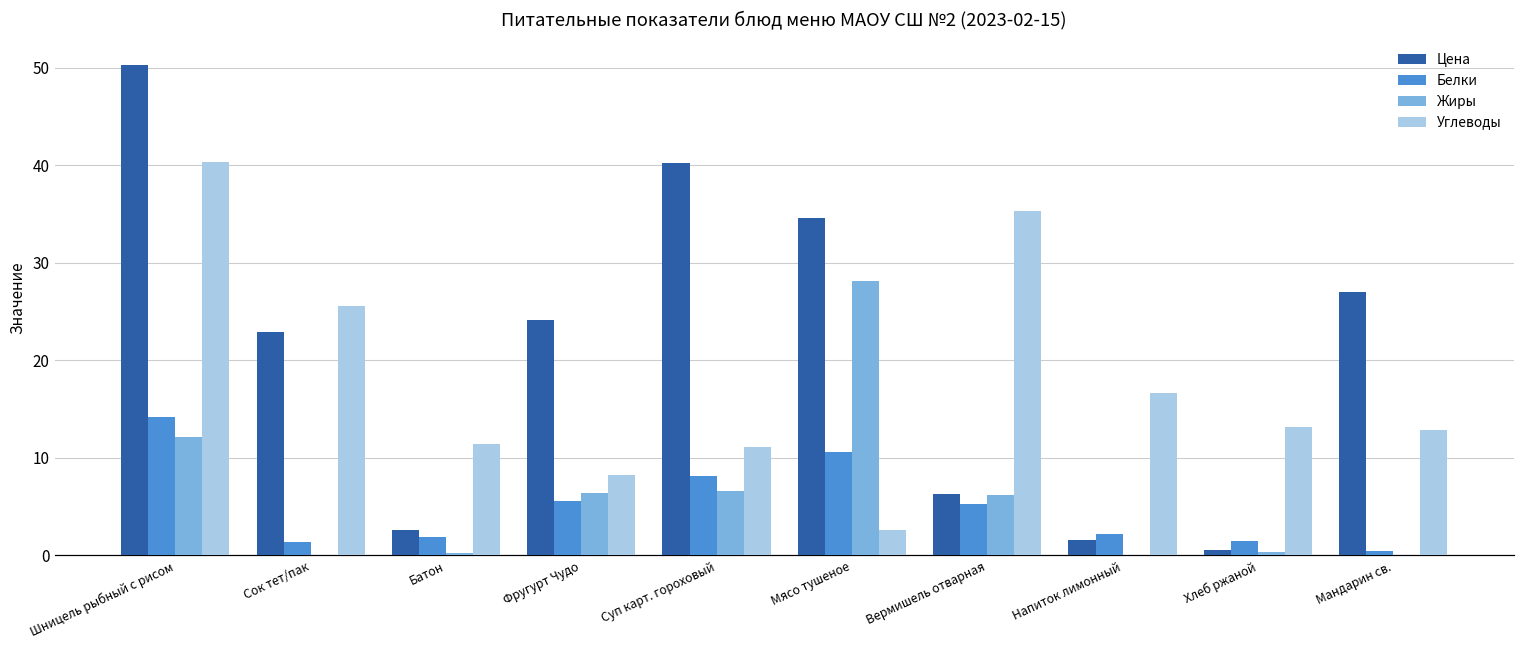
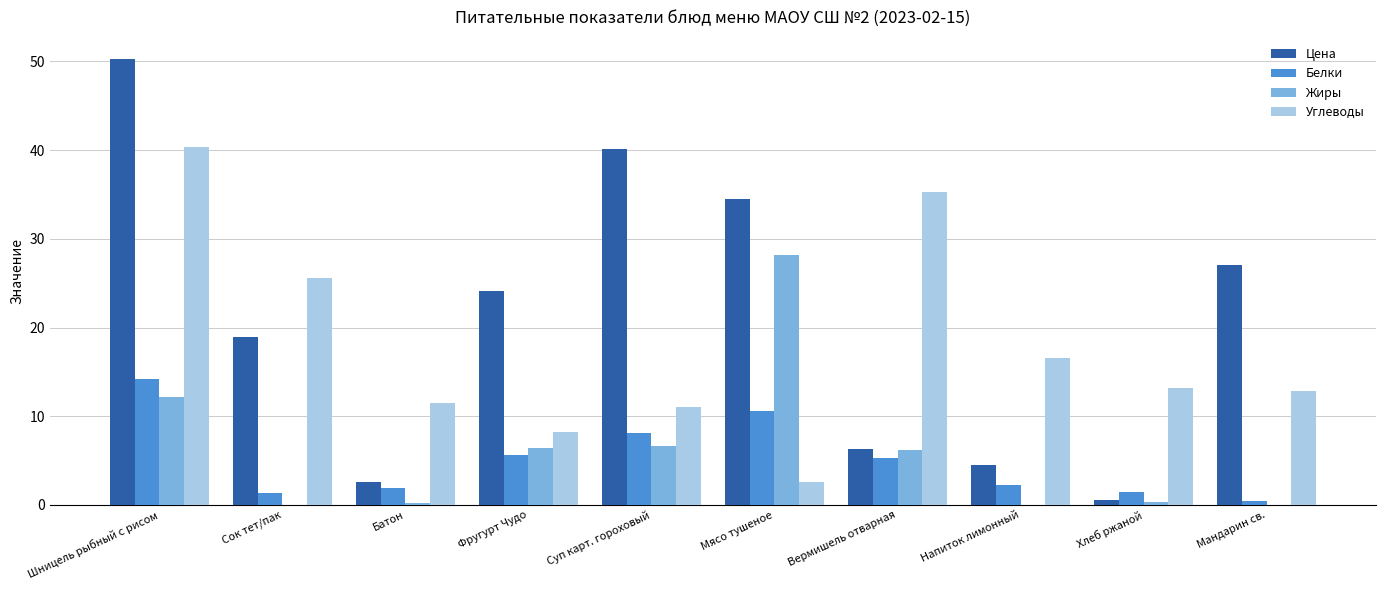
Цена, Сок тет/пак: 23 -> 19
Цена, Напиток лимонный: 2 -> 4
